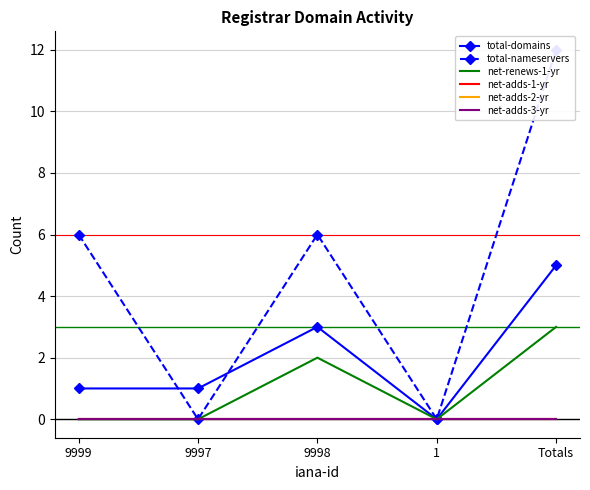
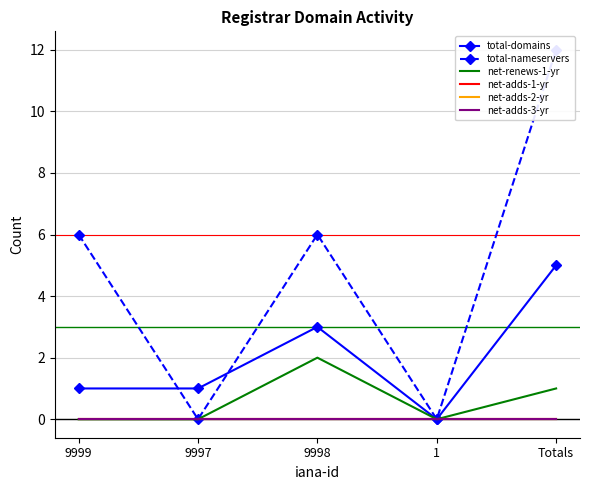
net-renews-1-yr, Totals: 3 -> 1
